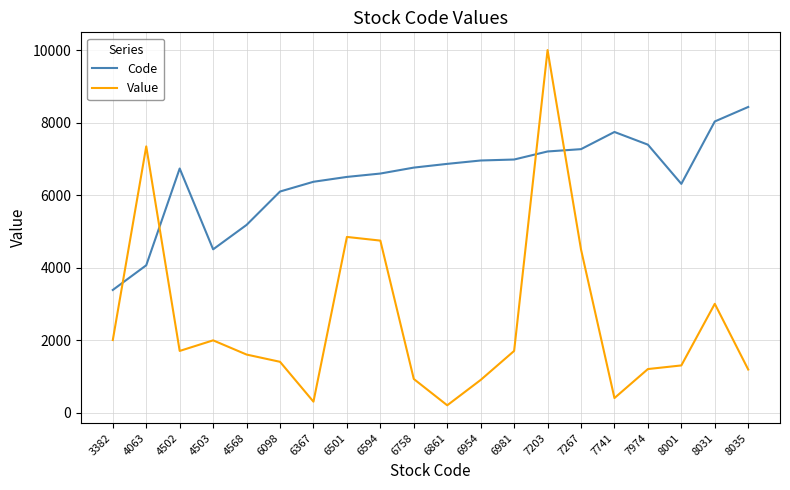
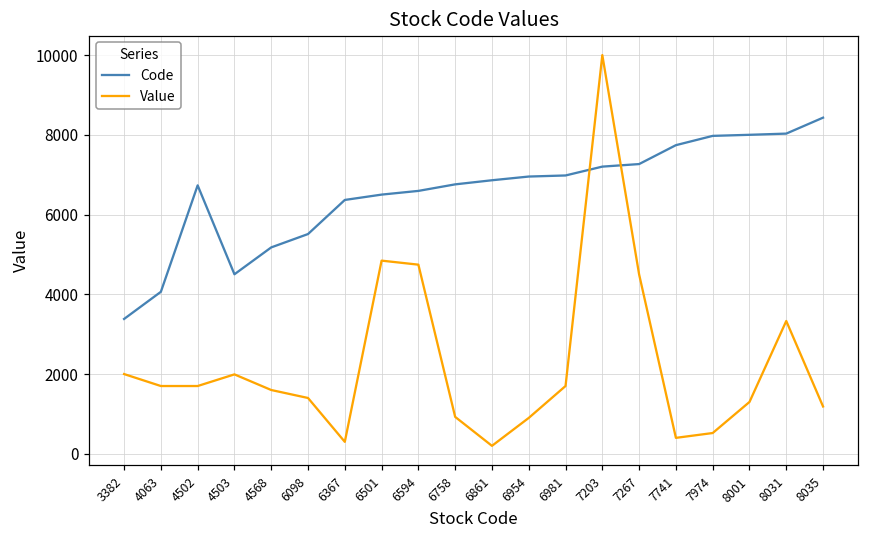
Value, 4063: 7300 -> 1700
Code, 6098: 6100 -> 5500
Code, 7974: 7400 -> 8000
Value, 7974: 1200 -> 500
Code, 8001: 6300 -> 8000
Value, 8031: 3000 -> 3300
